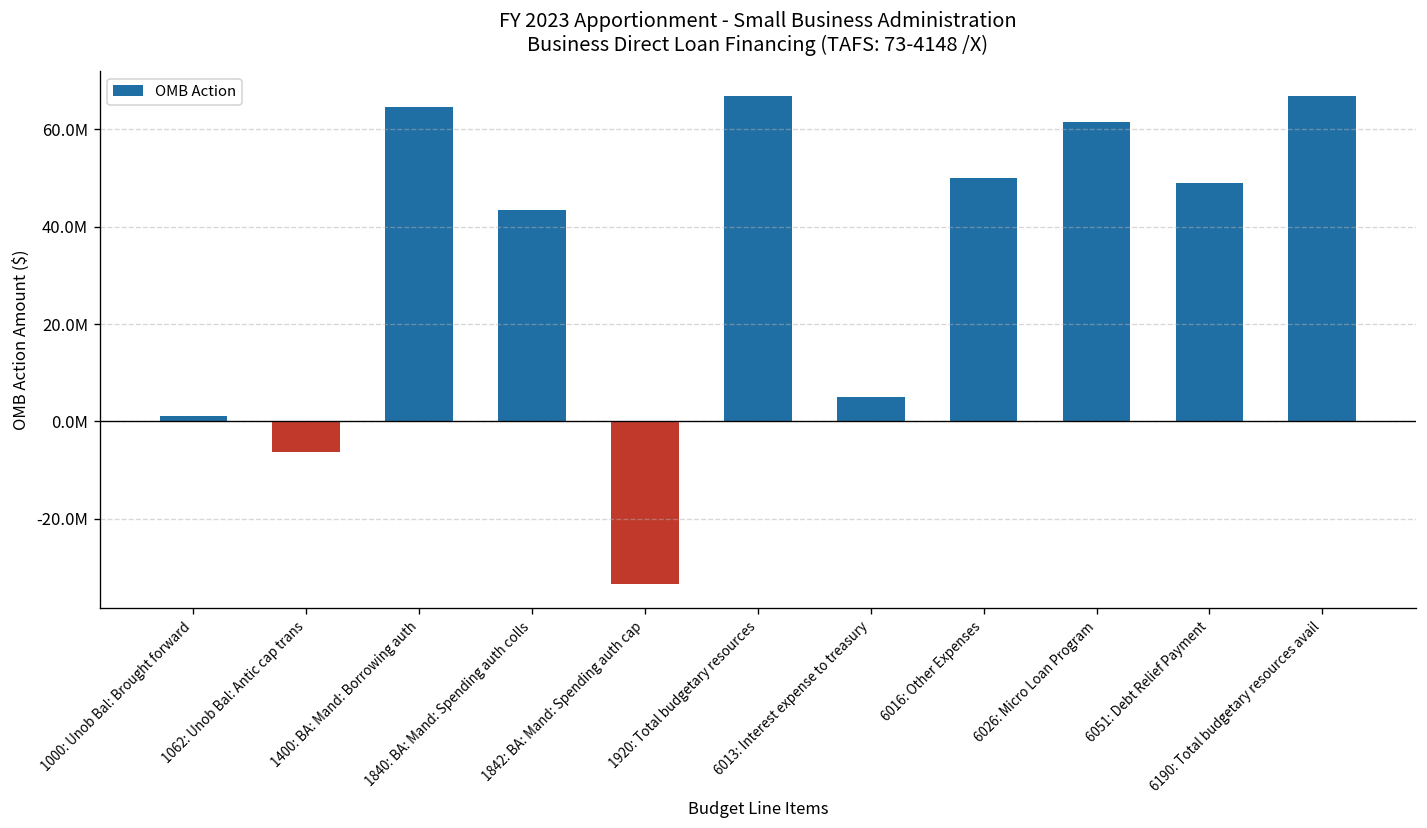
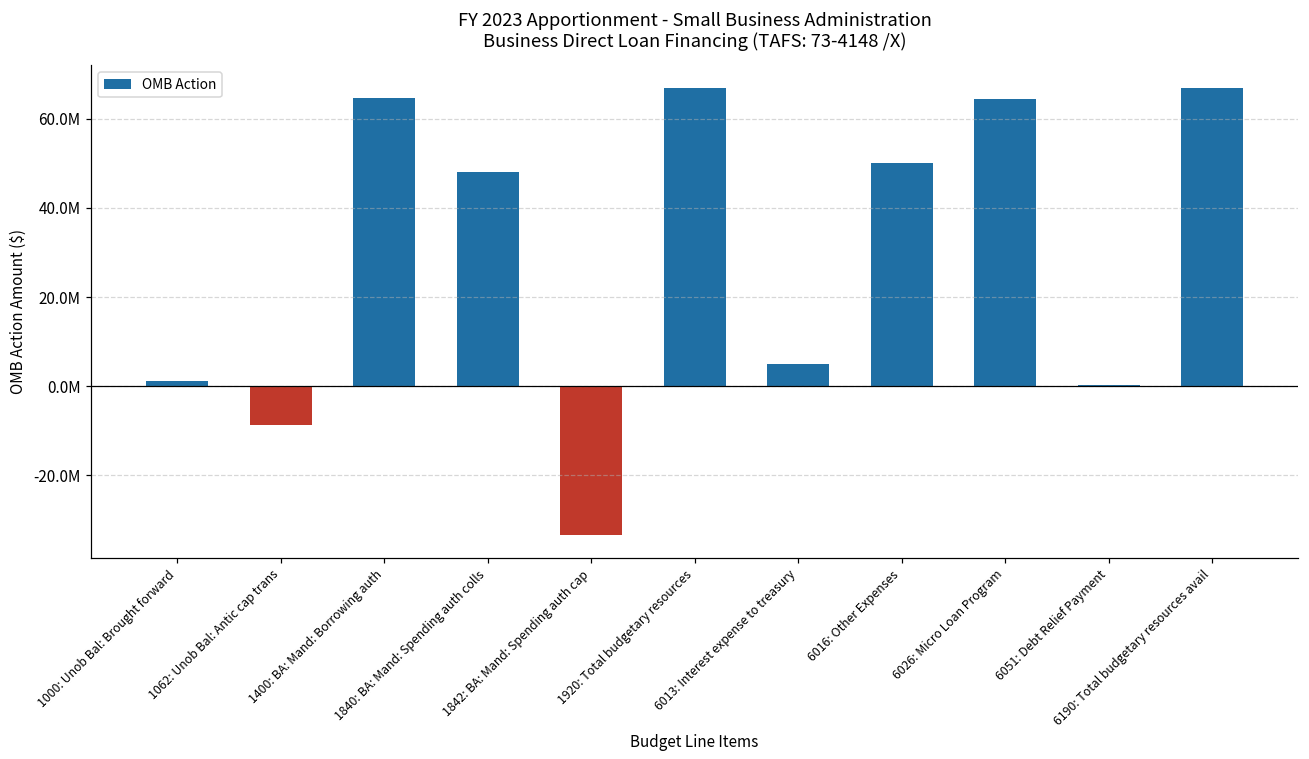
1062: Unob Bal: Antic cap trans: -6000000 -> -9000000
1840: BA: Mand: Spending auth colls: 44000000 -> 48000000
6026: Micro Loan Program: 62000000 -> 64000000
6051: Debt Relief Payment: 49000000 -> 0
